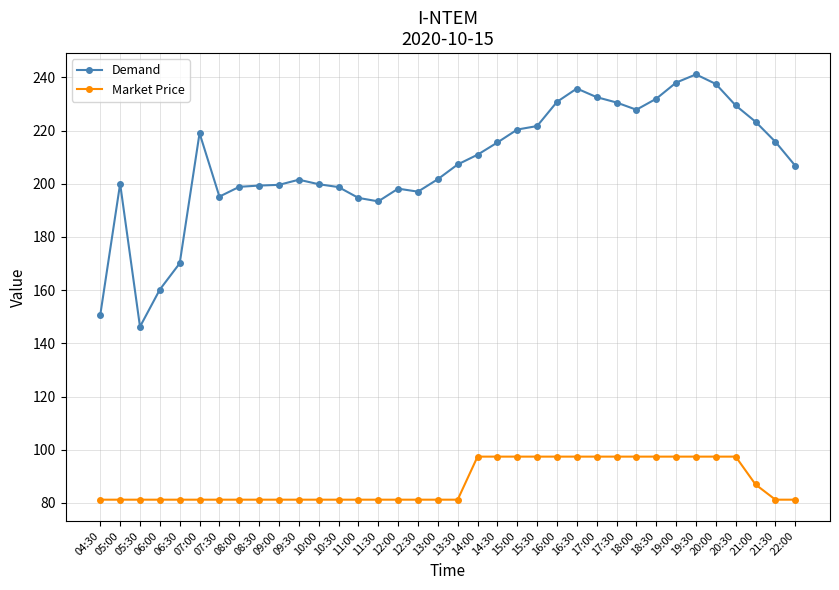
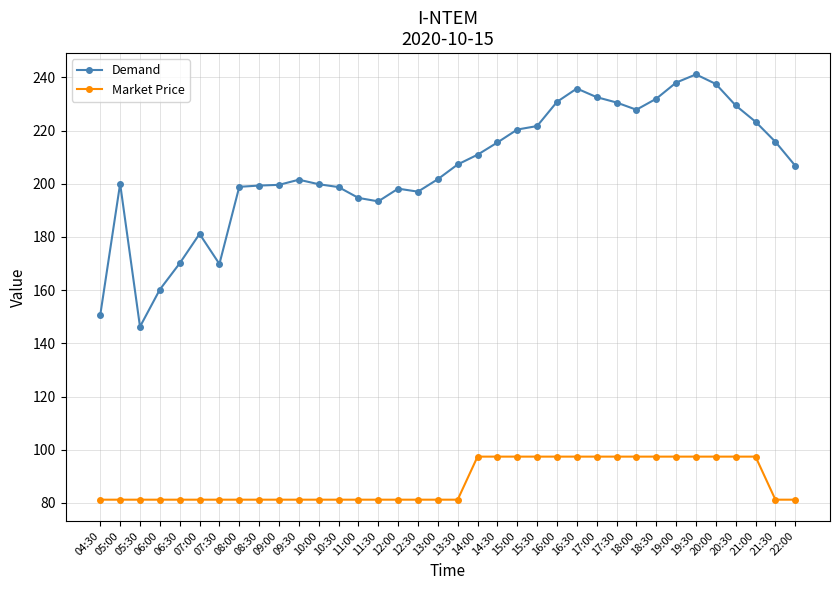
Demand, 07:00: 219 -> 181
Demand, 07:30: 195 -> 170
Market Price, 21:00: 87 -> 97
